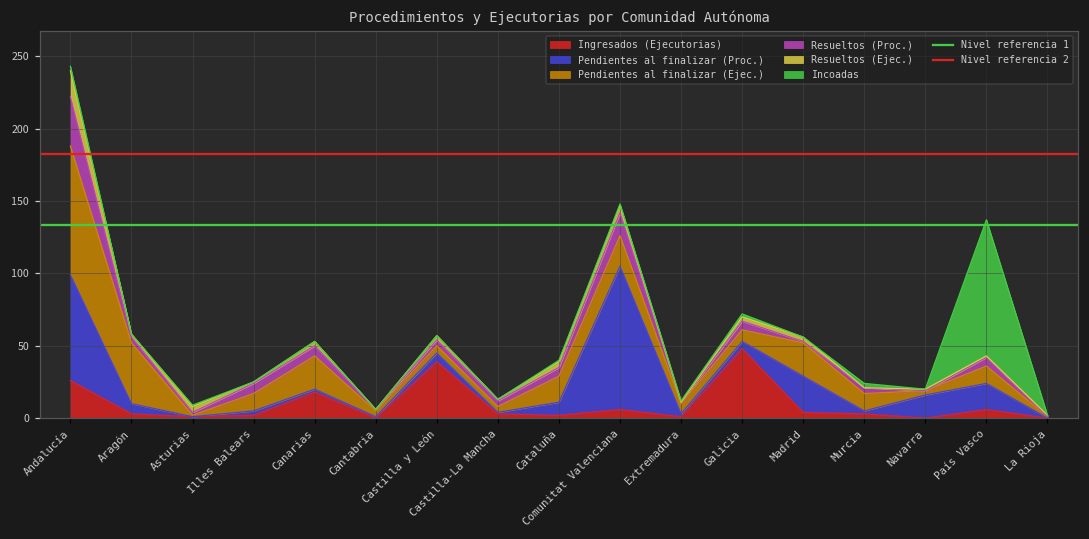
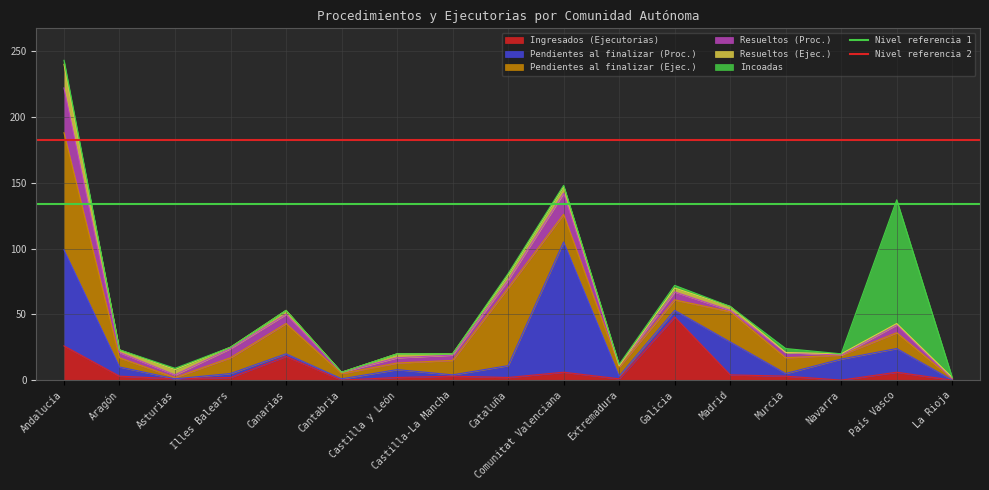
Pendientes al finalizar (Ejec.), Aragón: 42 -> 7
Ingresados (Ejecutorias), Castilla y León: 39 -> 2
Pendientes al finalizar (Ejec.), Castilla-La Mancha: 4 -> 11
Pendientes al finalizar (Ejec.), Cataluña: 18 -> 59
